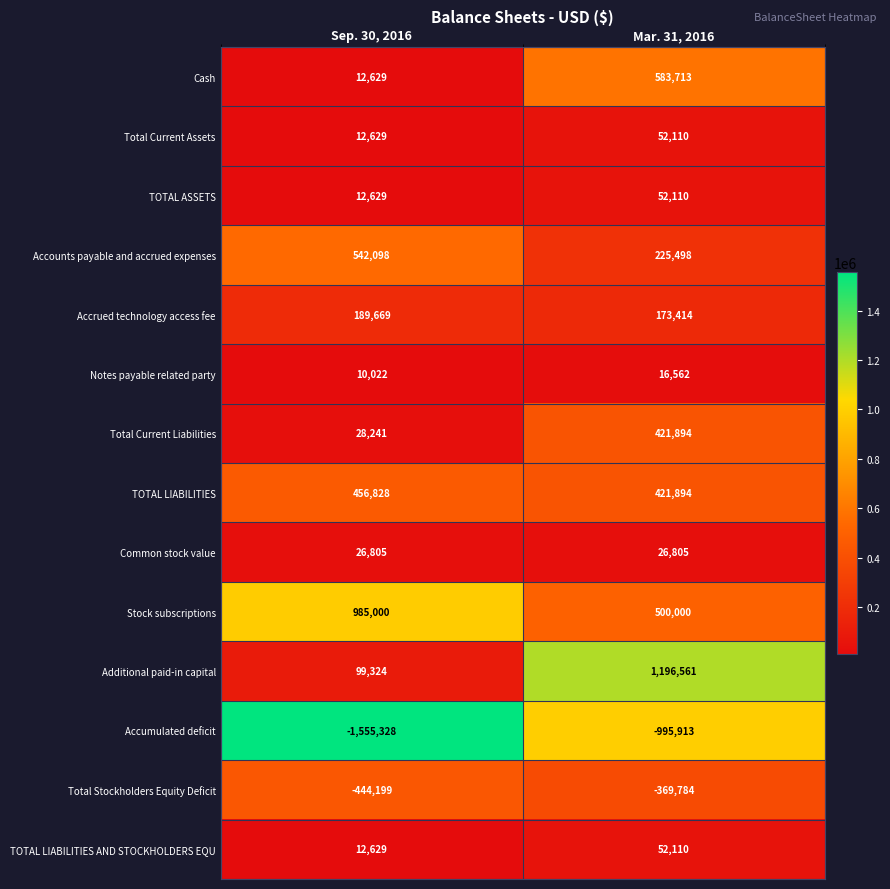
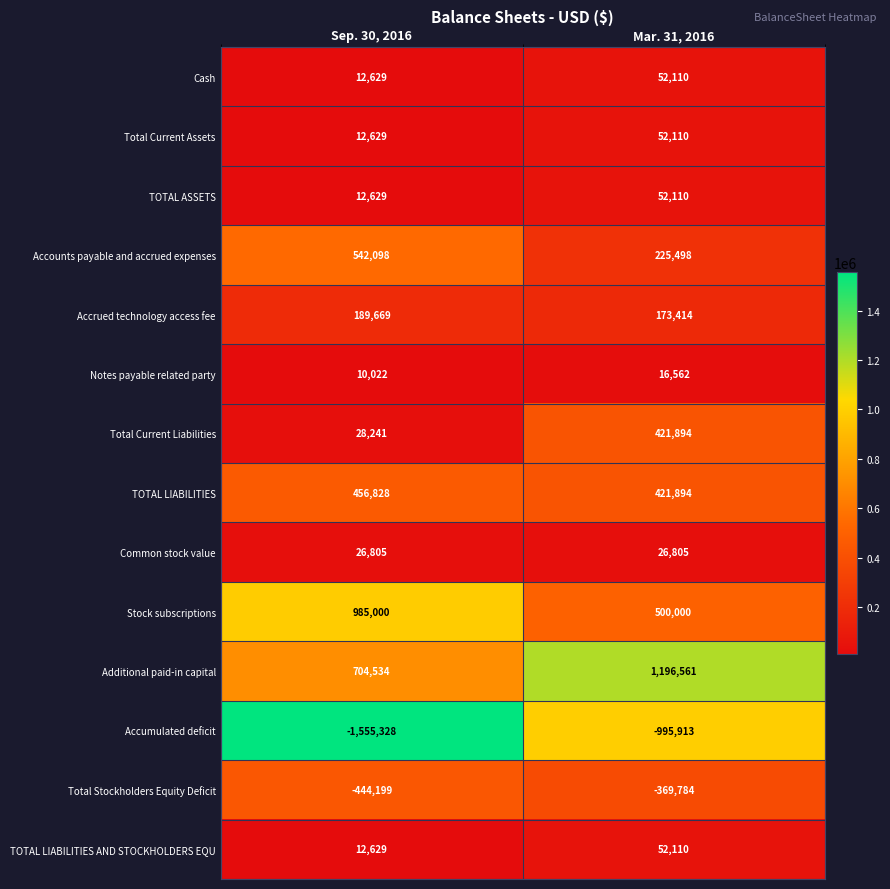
Cash, Mar. 31, 2016: 583,713 -> 52,110
Additional paid-in capital, Sep. 30, 2016: 99,324 -> 704,534
